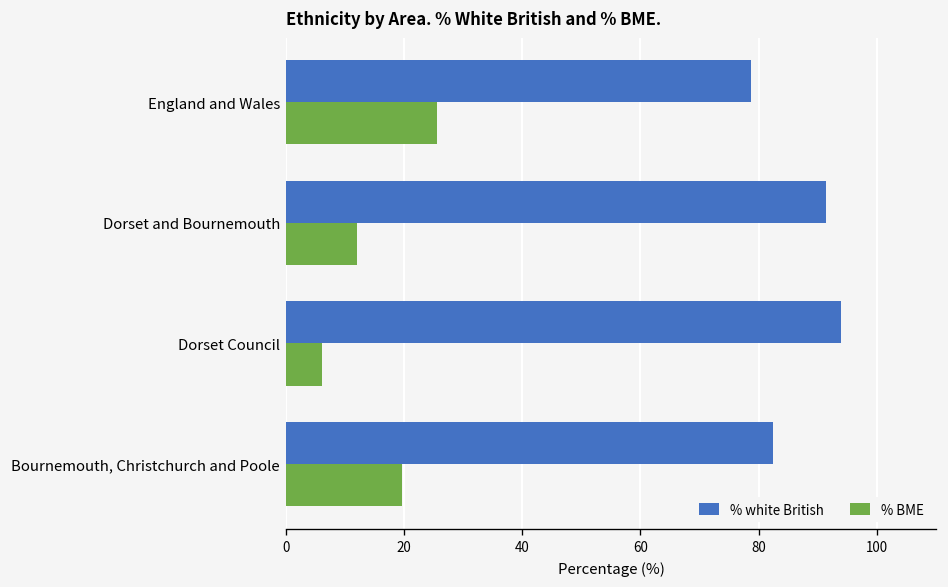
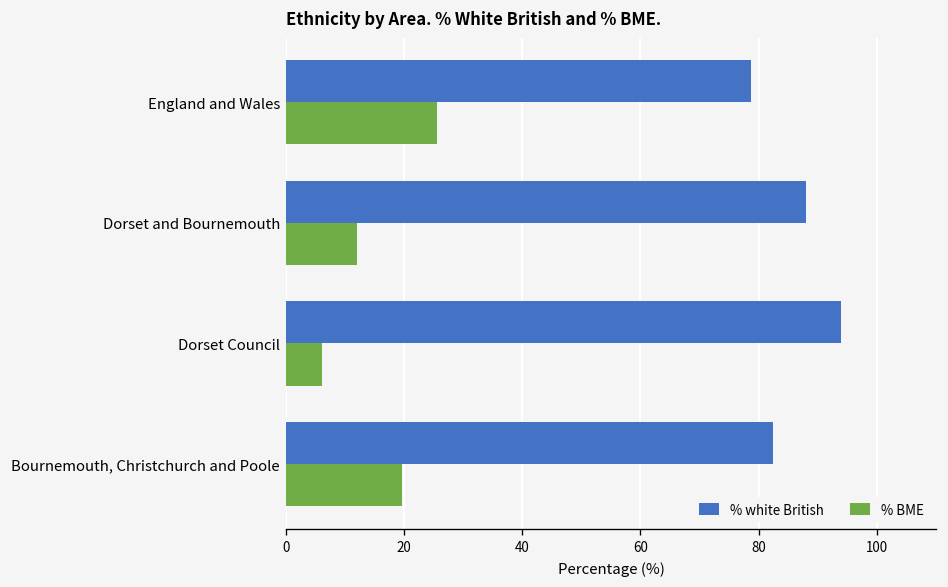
% white British, Dorset and Bournemouth: 91 -> 88
